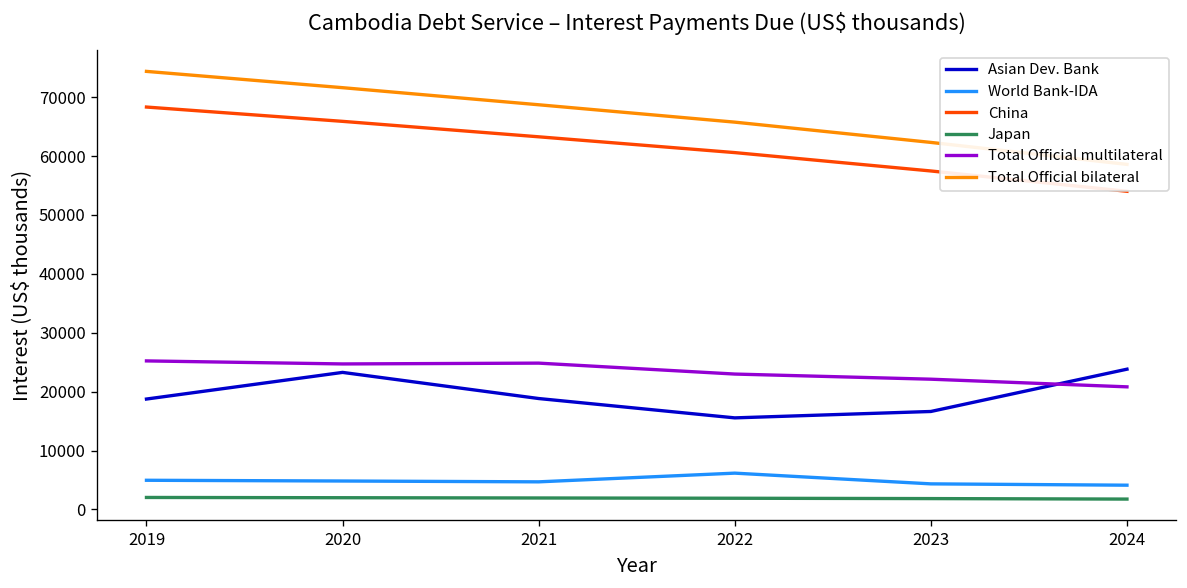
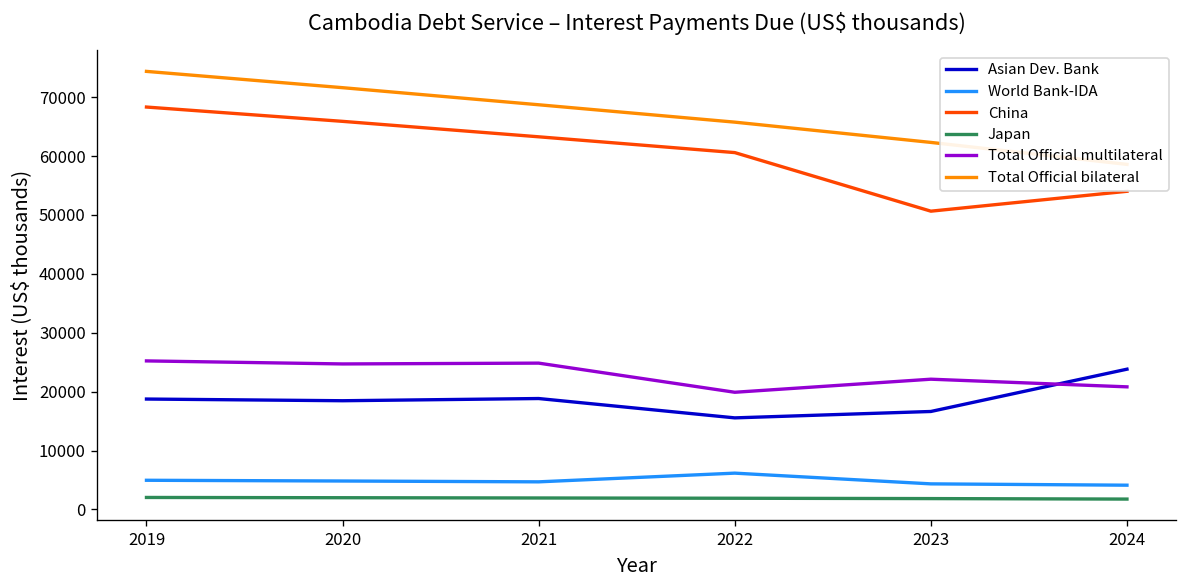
Asian Dev. Bank, 2020: 23000 -> 18000
Total Official multilateral, 2022: 23000 -> 20000
China, 2023: 57000 -> 51000
